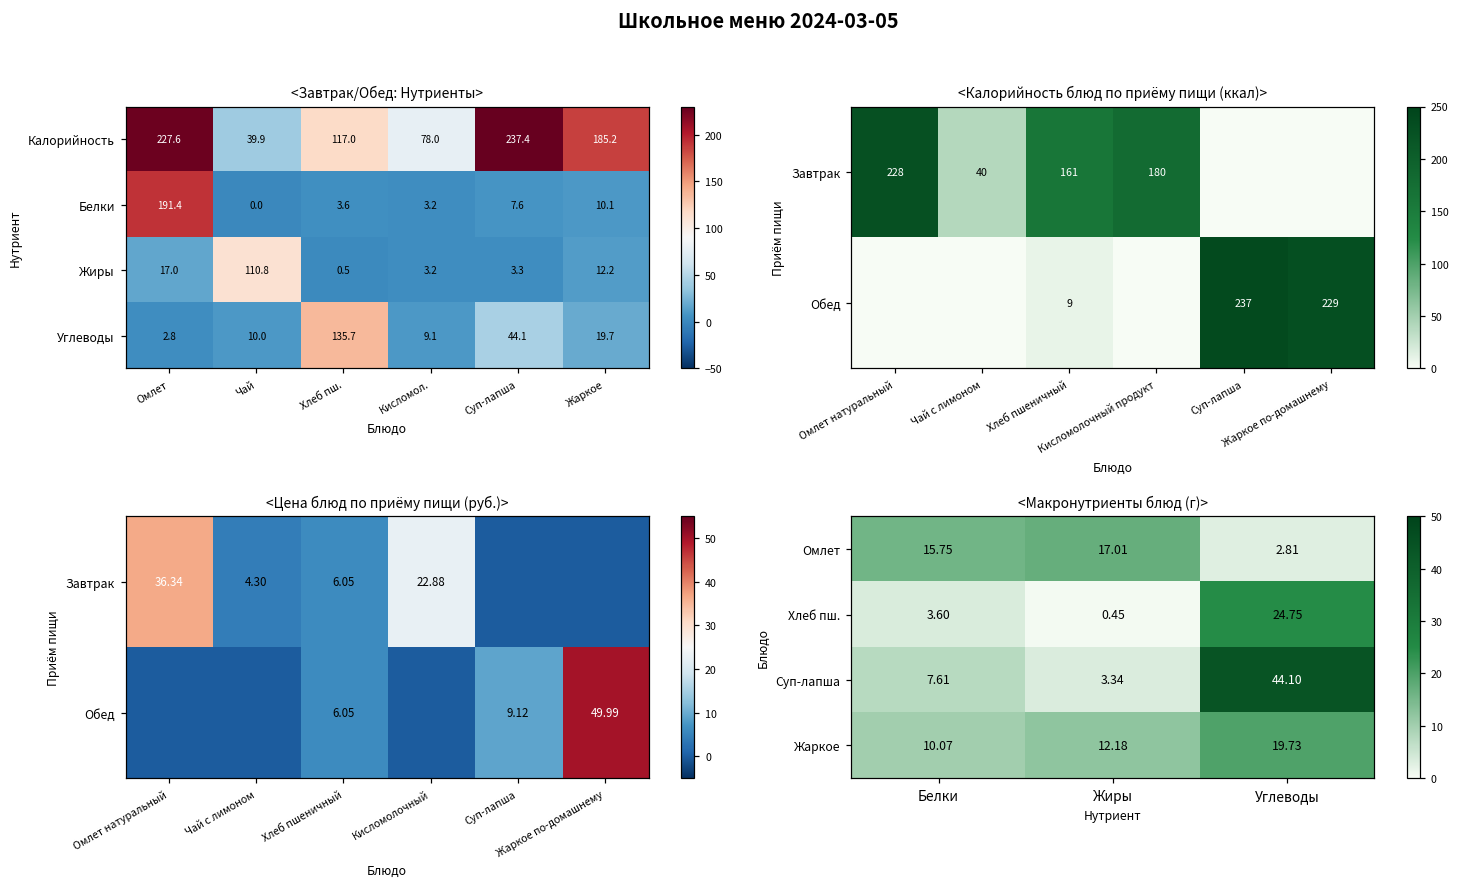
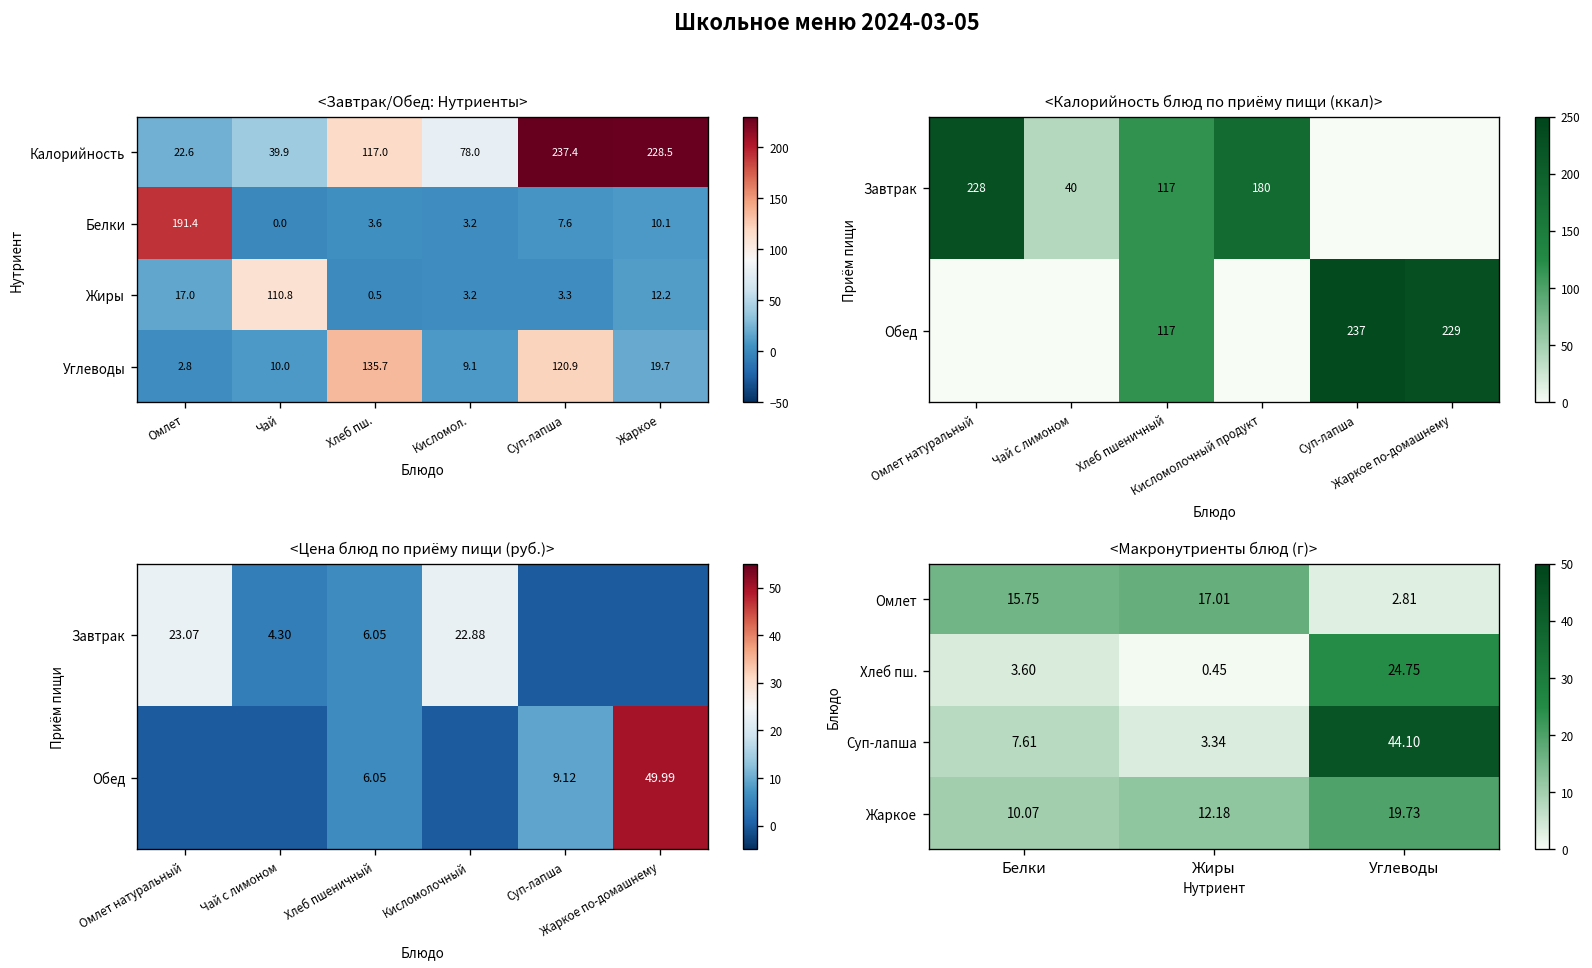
<Завтрак/Обед: Нутриенты>, Калорийность, Омлет: 227.6 -> 22.6
<Завтрак/Обед: Нутриенты>, Калорийность, Жаркое: 185.2 -> 228.5
<Завтрак/Обед: Нутриенты>, Углеводы, Суп-лапша: 44.1 -> 120.9
<Калорийность блюд по приёму пищи (ккал)>, Завтрак, Хлеб пшеничный: 161 -> 117
<Калорийность блюд по приёму пищи (ккал)>, Обед, Хлеб пшеничный: 9 -> 117
<Цена блюд по приёму пищи (руб.)>, Завтрак, Омлет натуральный: 36.34 -> 23.07
